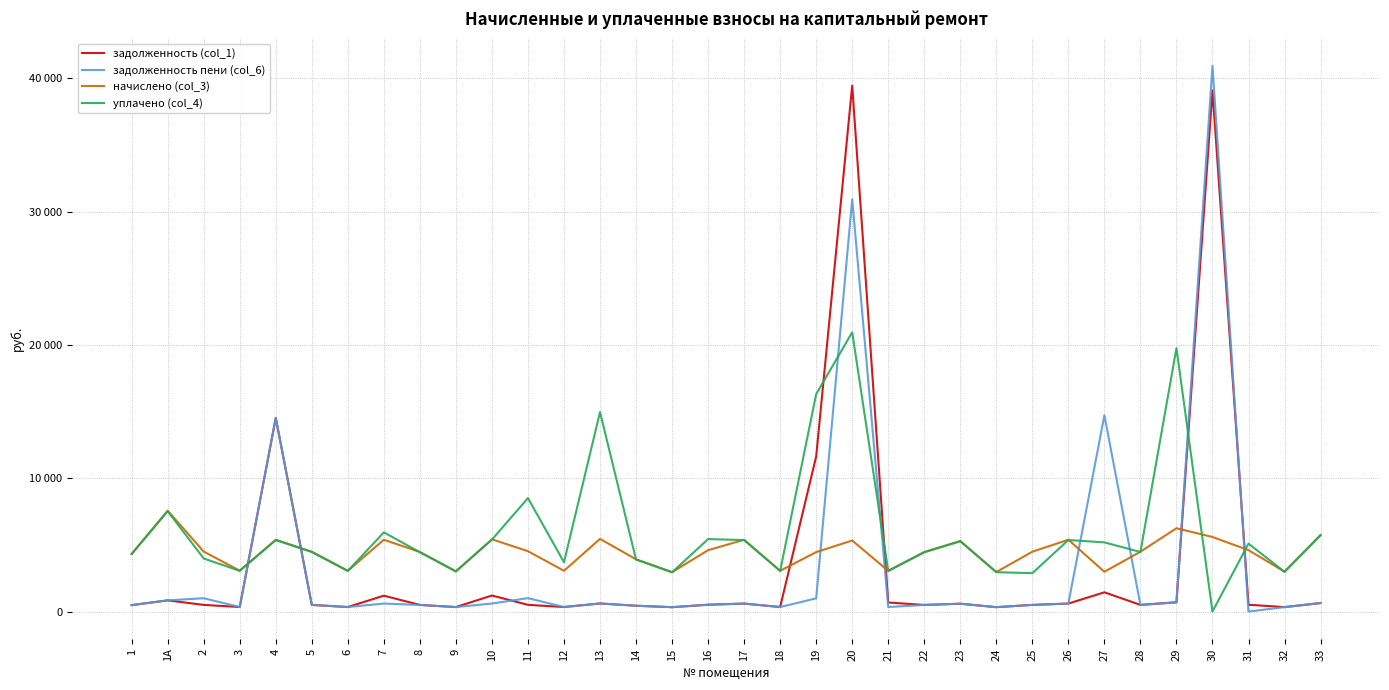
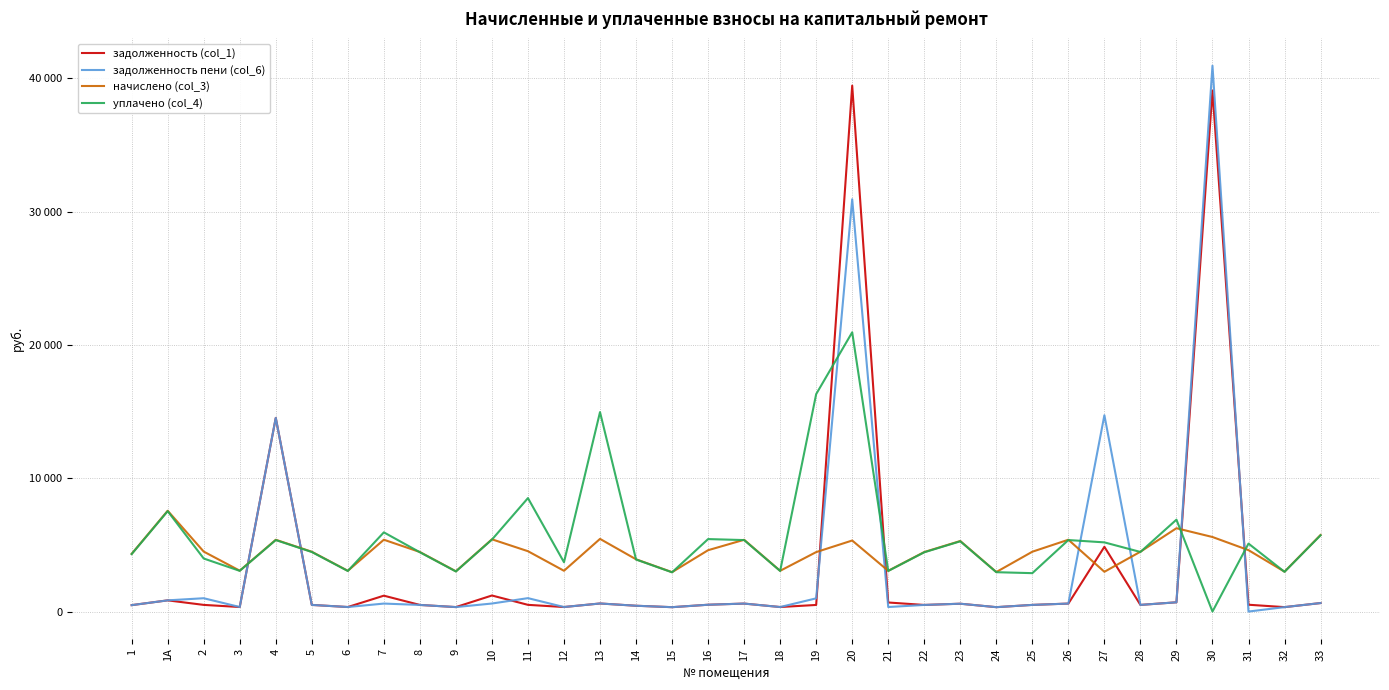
задолженность (col_1), 19: 11600 -> 500
задолженность (col_1), 27: 1400 -> 4900
уплачено (col_4), 29: 19800 -> 6900
